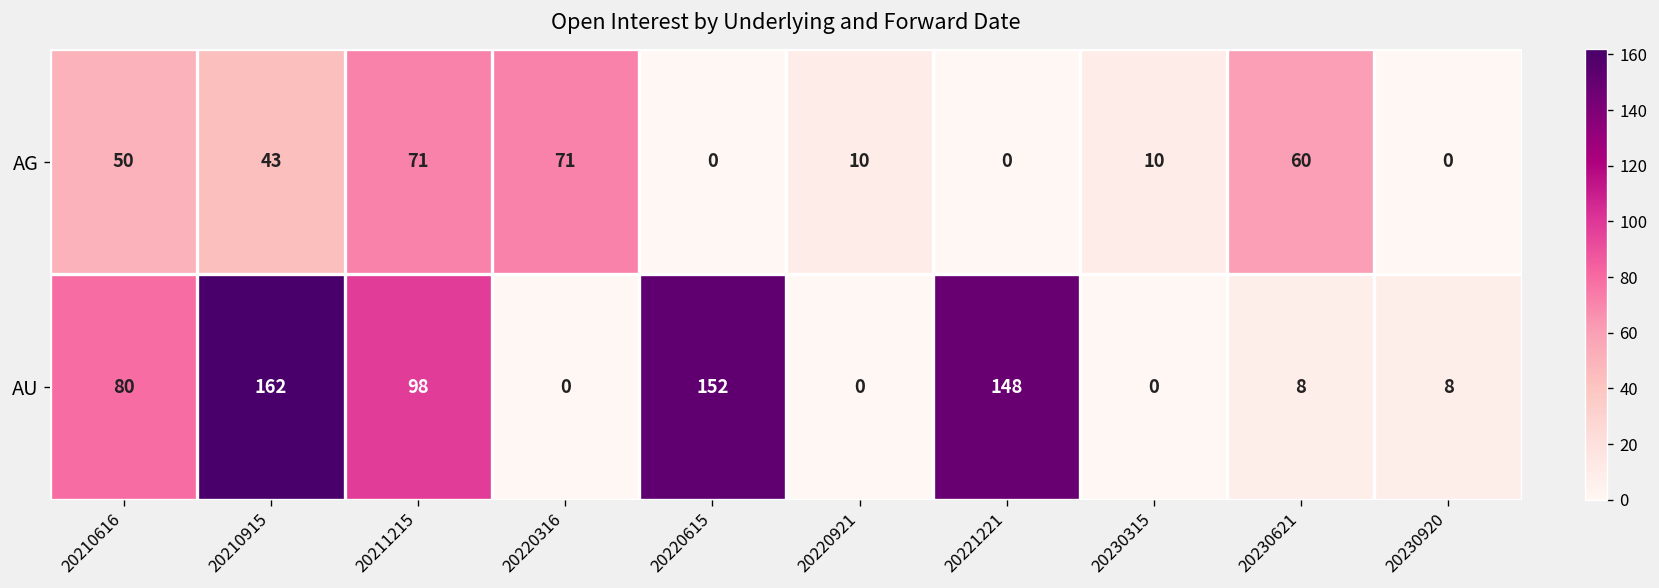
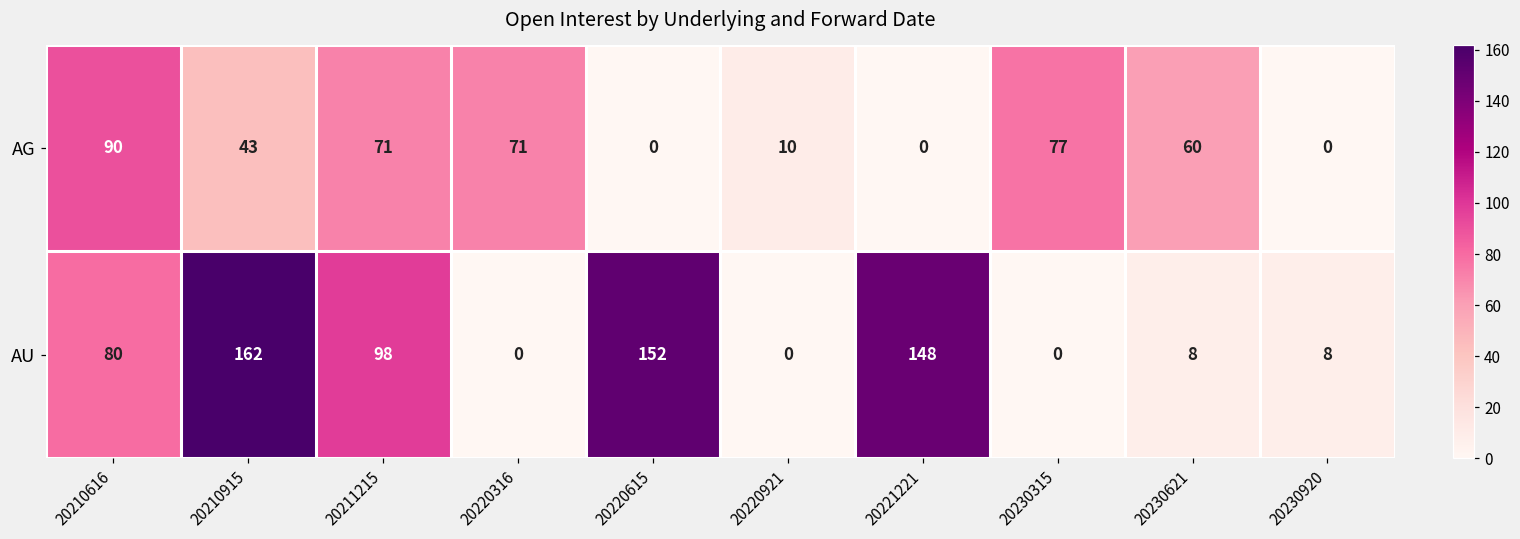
AG, 20210616: 50 -> 90
AG, 20230315: 10 -> 77
